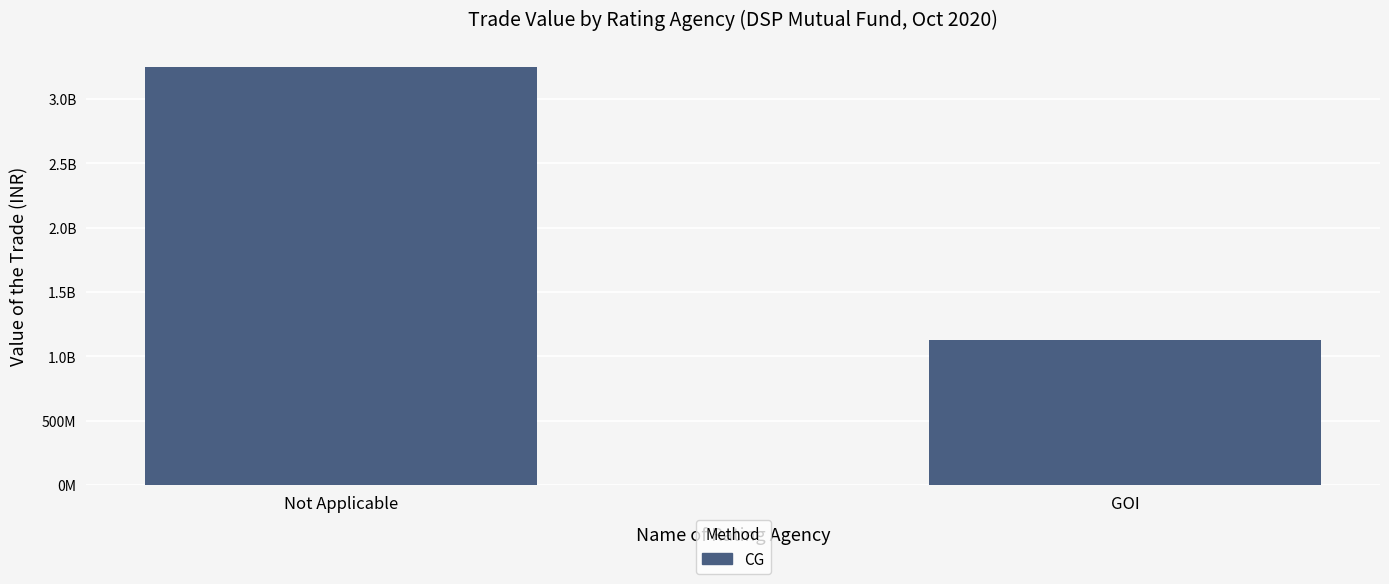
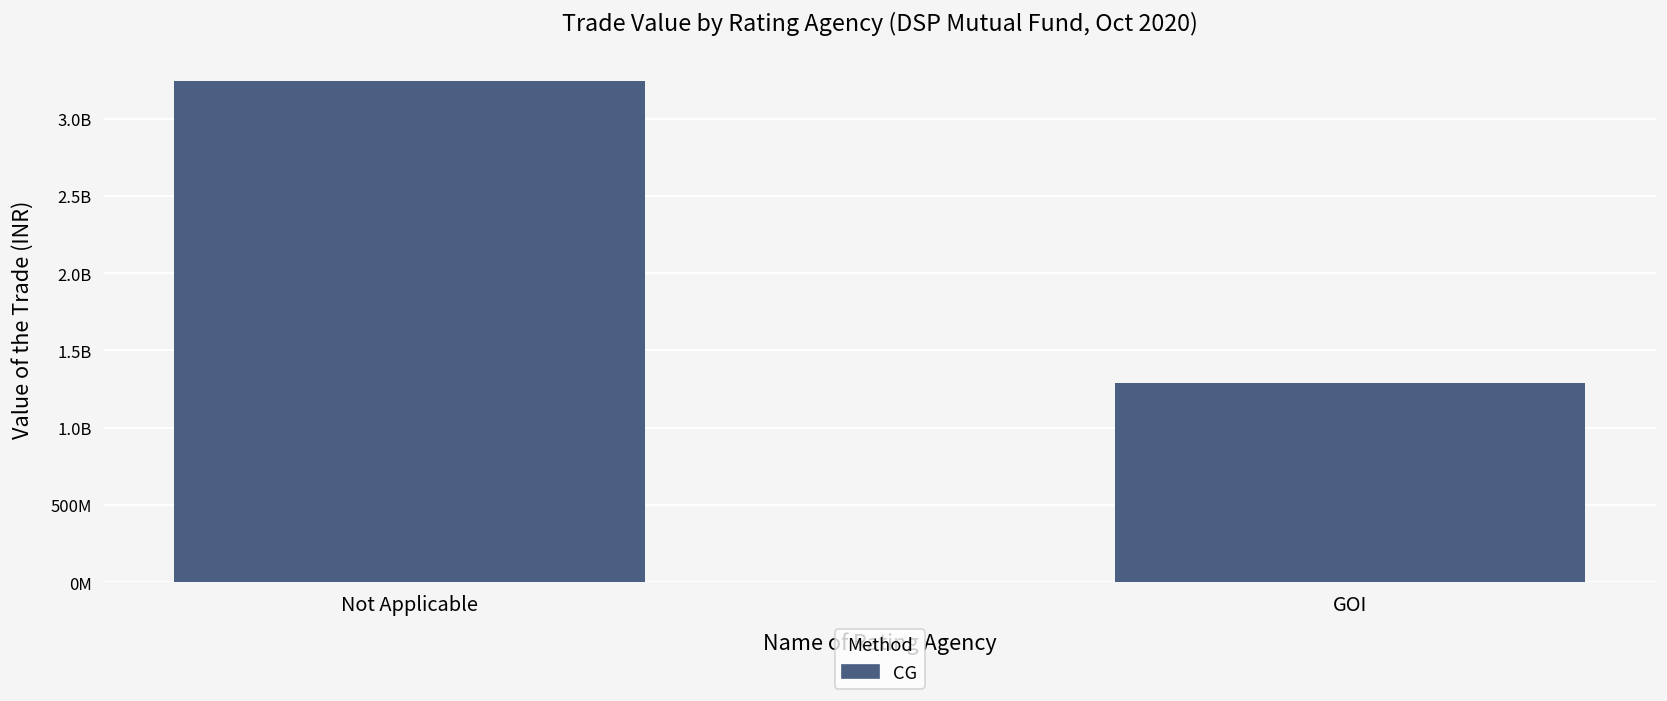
GOI: 1130000000 -> 1290000000
